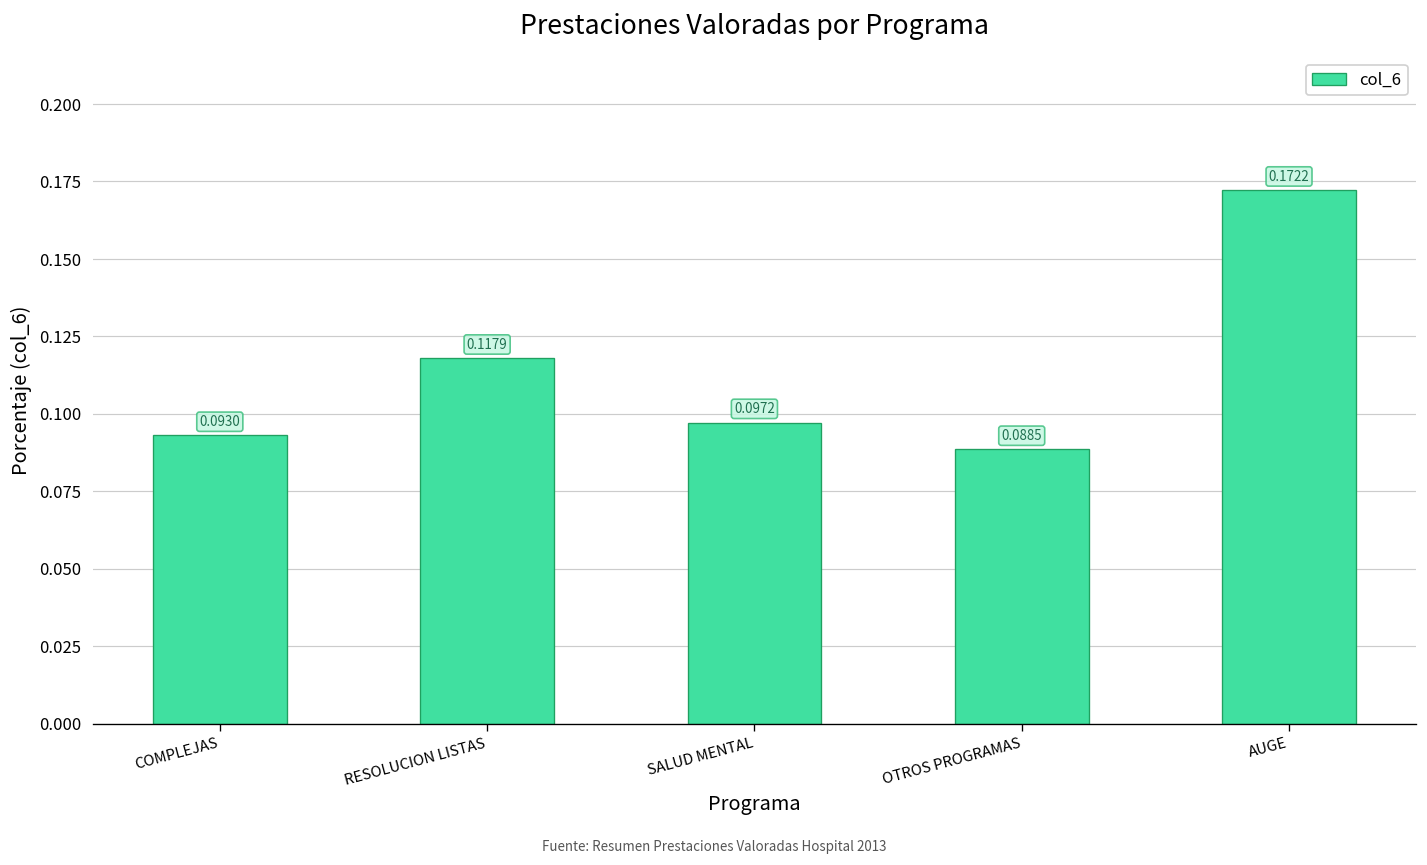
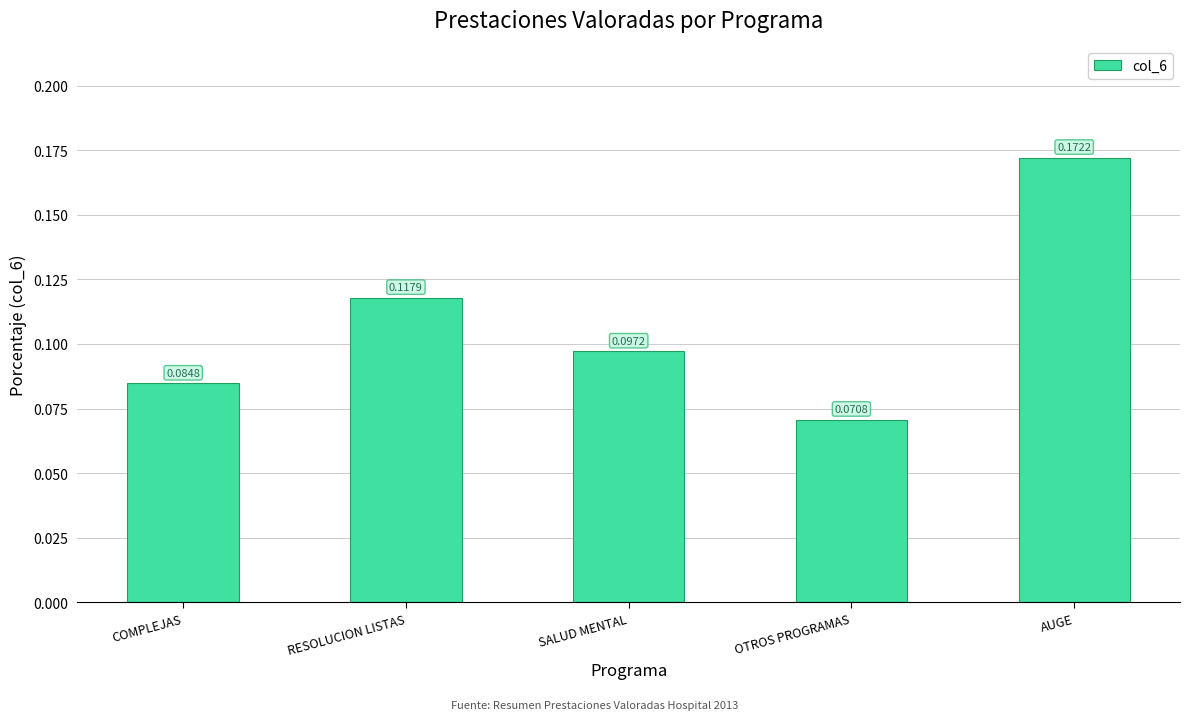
COMPLEJAS: 0.0930 -> 0.0848
OTROS PROGRAMAS: 0.0885 -> 0.0708
